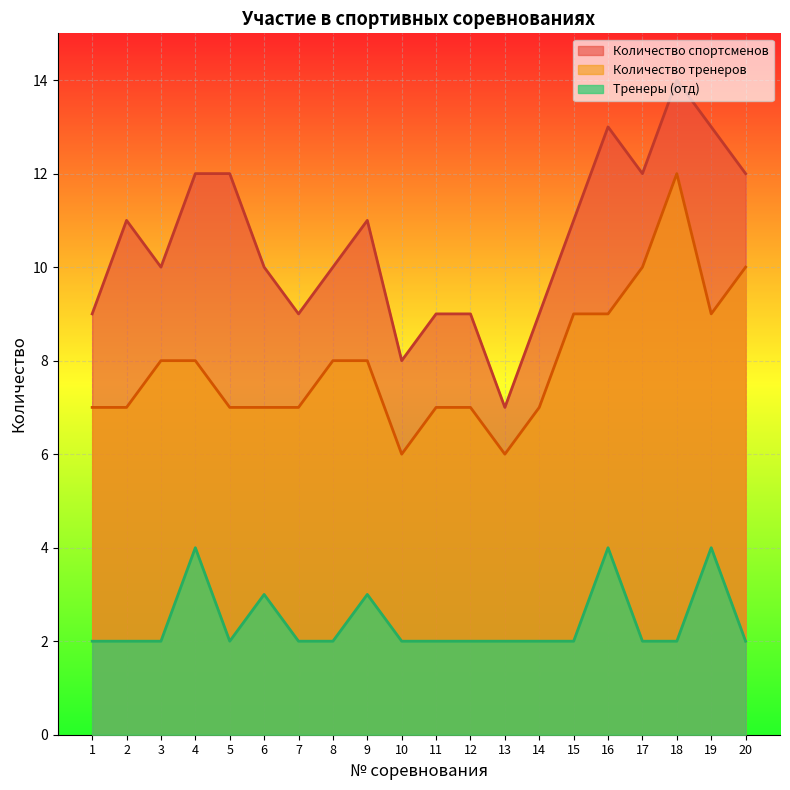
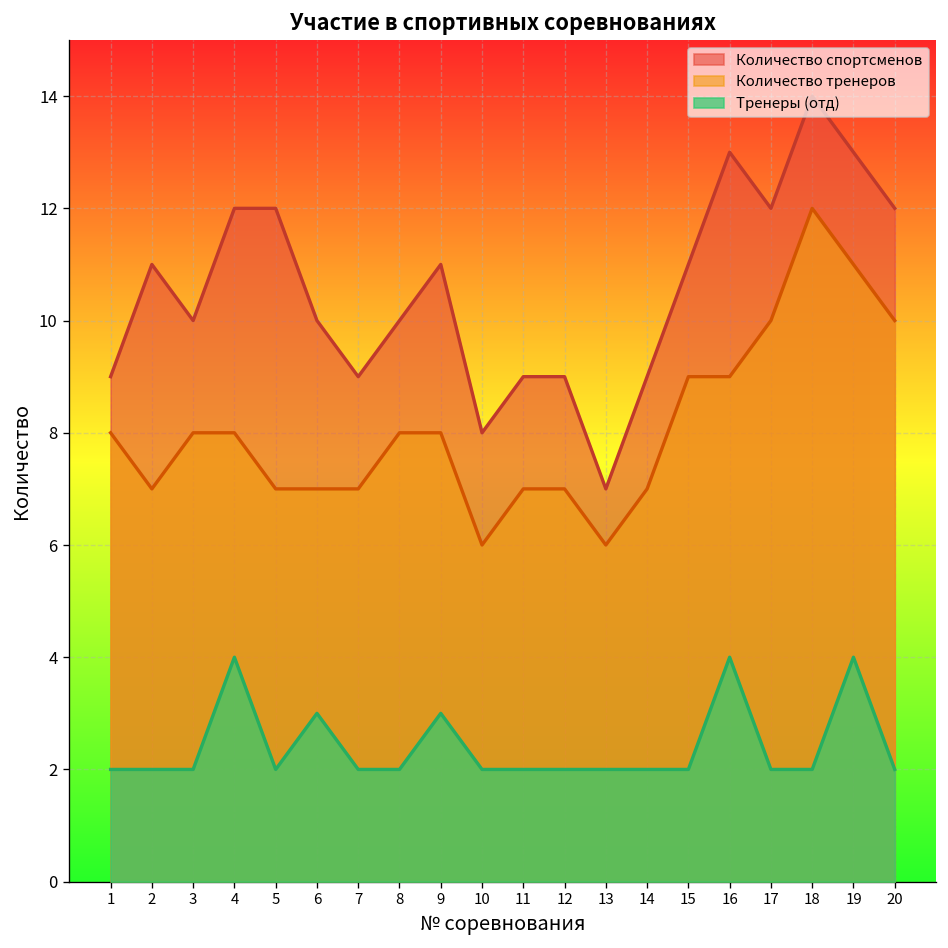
Количество тренеров, 1: 7 -> 8
Количество тренеров, 19: 9 -> 11
